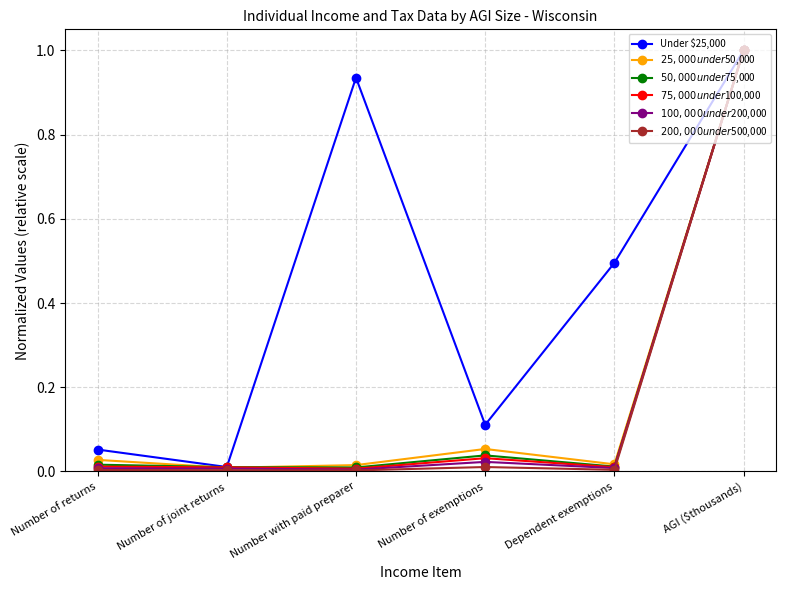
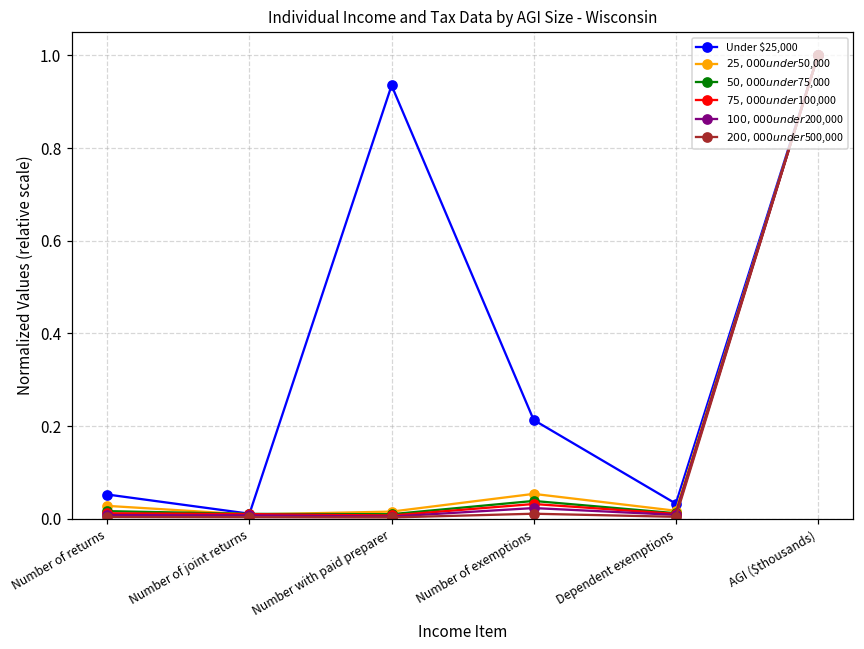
Under $25,000, Number of exemptions: 0.11 -> 0.21
Under $25,000, Dependent exemptions: 0.50 -> 0.03
